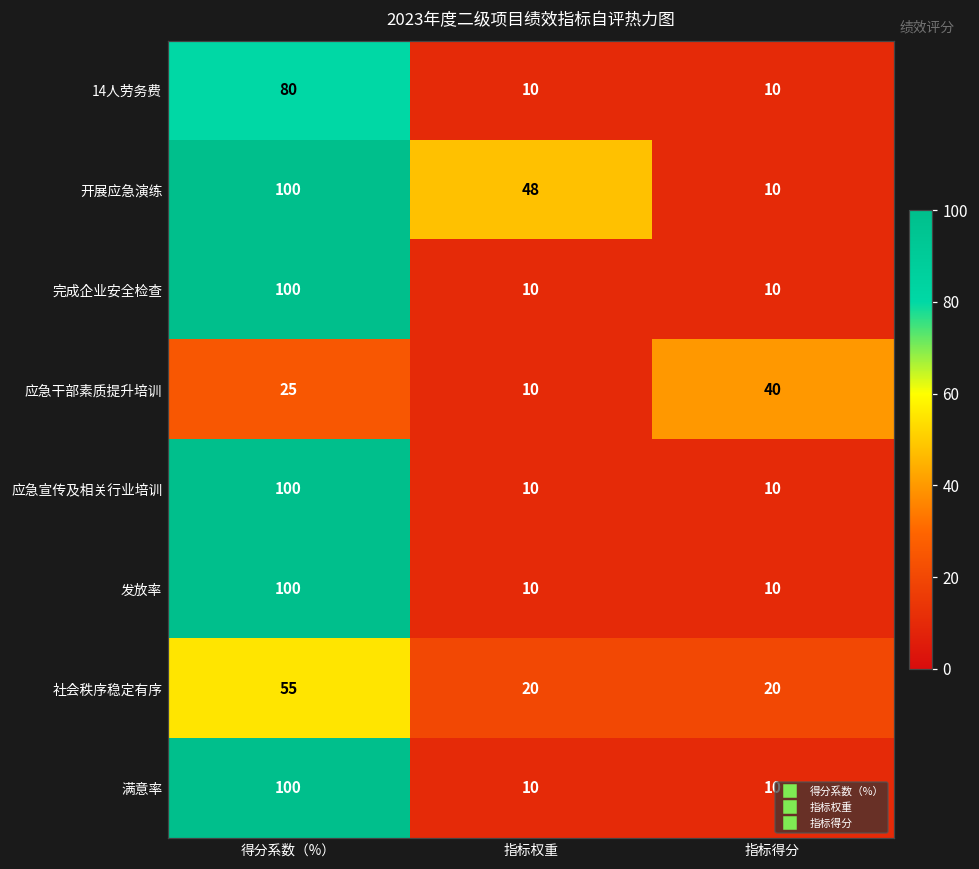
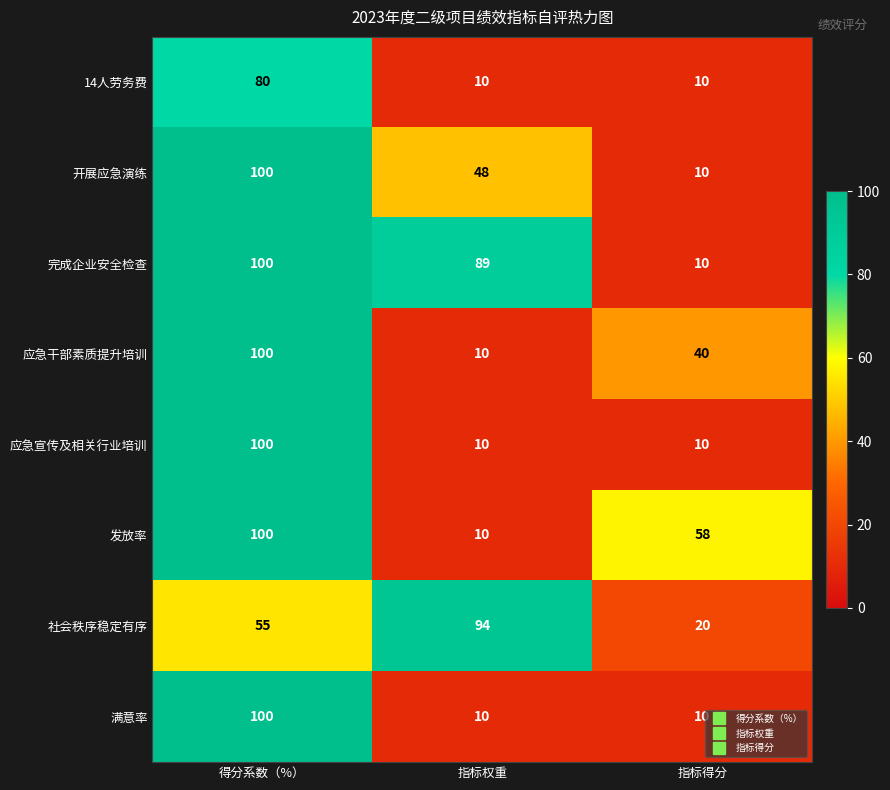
完成企业安全检查, 指标权重: 10 -> 89
应急干部素质提升培训, 得分系数（%）: 25 -> 100
发放率, 指标得分: 10 -> 58
社会秩序稳定有序, 指标权重: 20 -> 94
